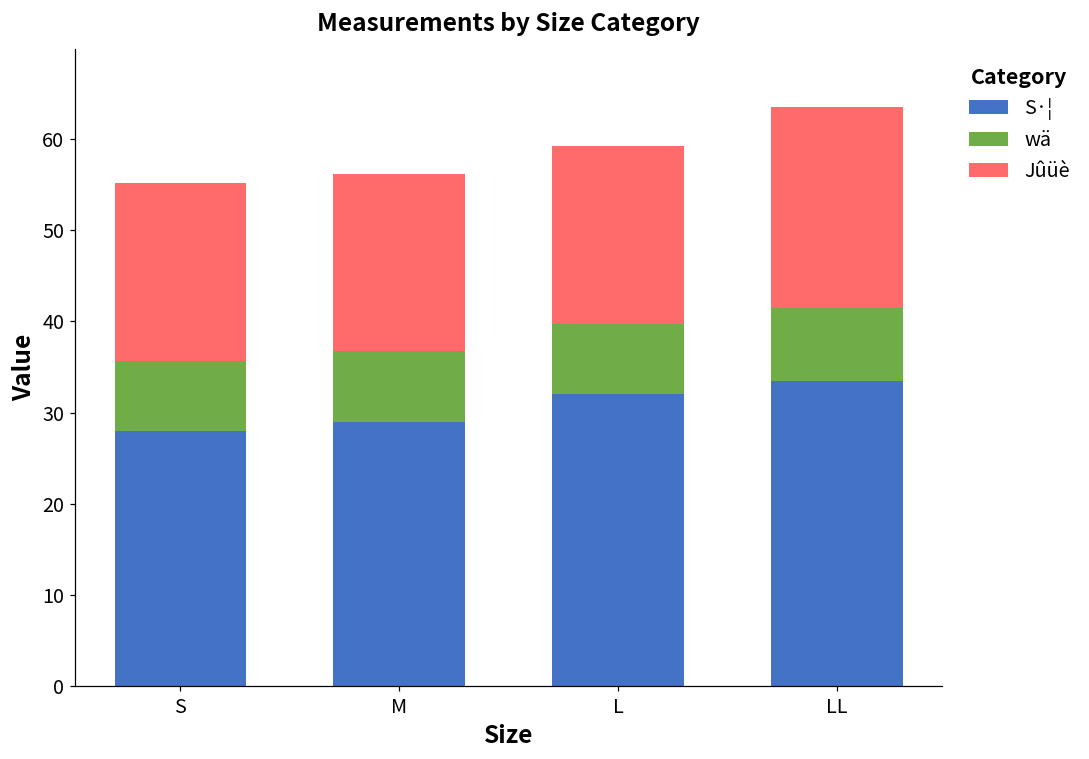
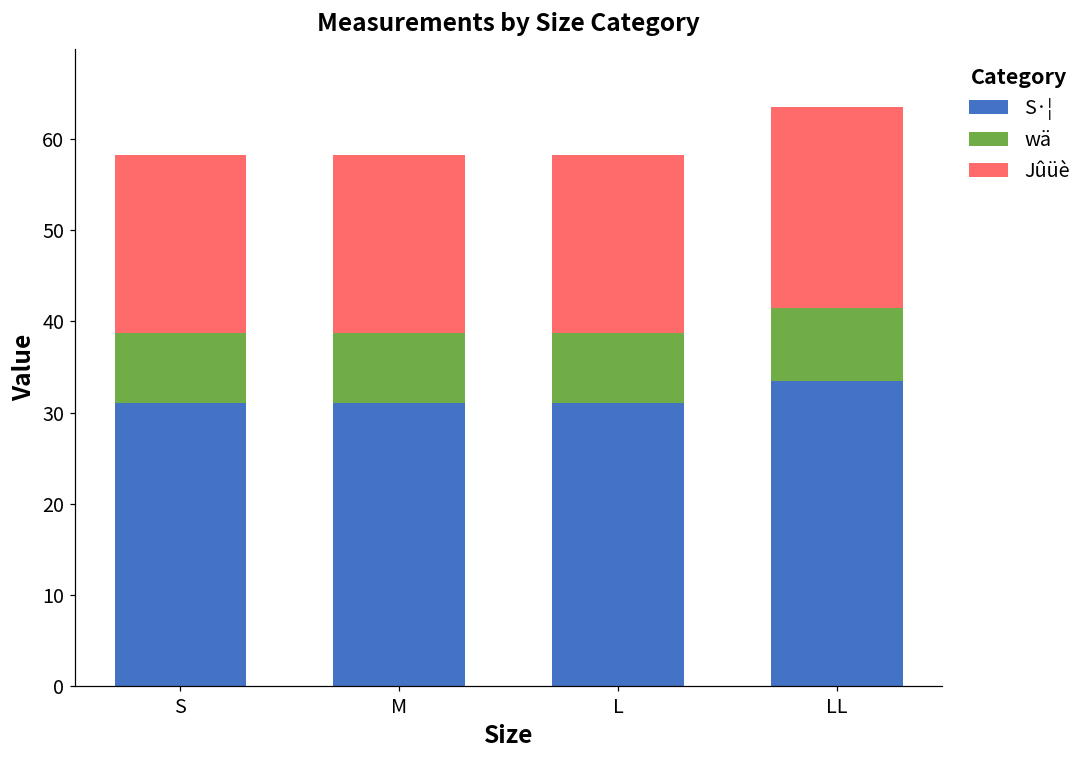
S·¦, S: 28 -> 31
S·¦, M: 29 -> 31
S·¦, L: 32 -> 31
